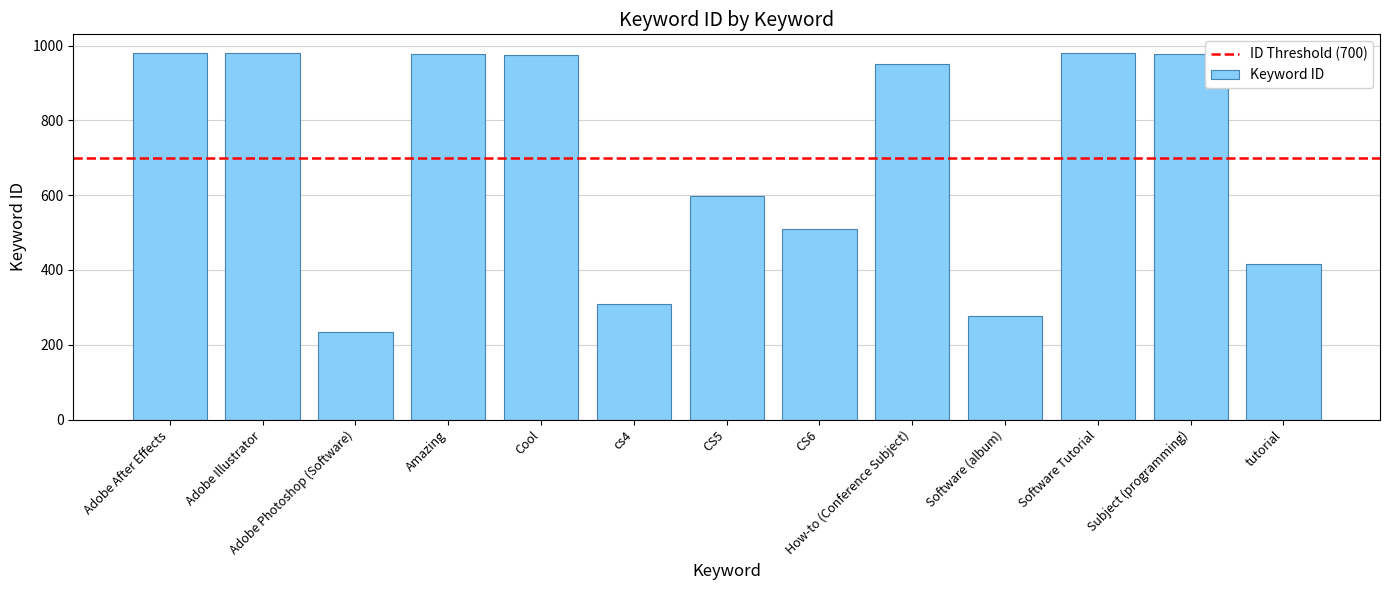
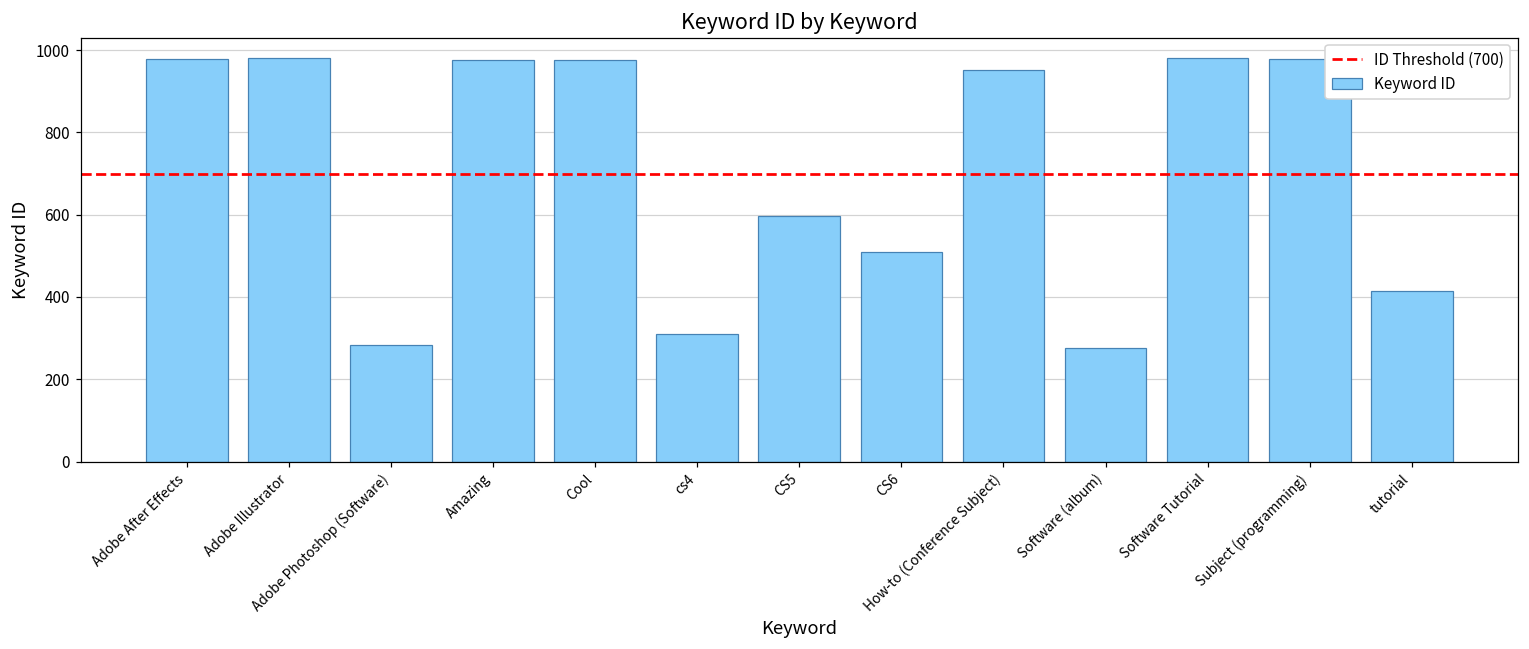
Adobe Photoshop (Software): 230 -> 280
